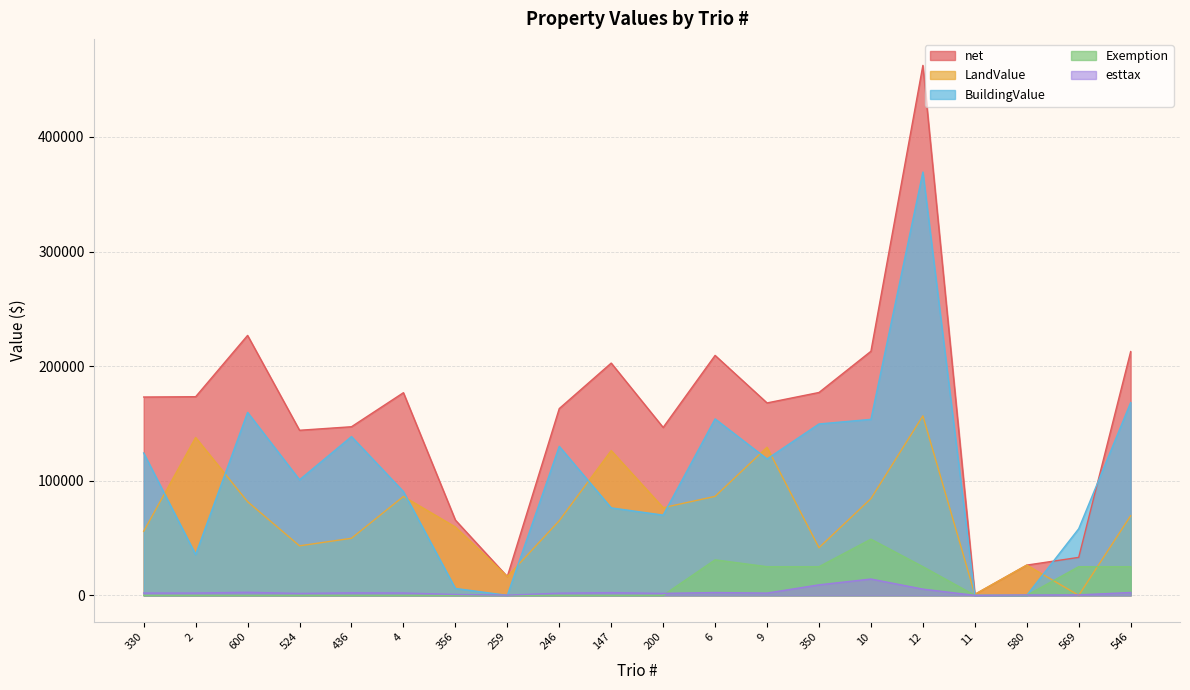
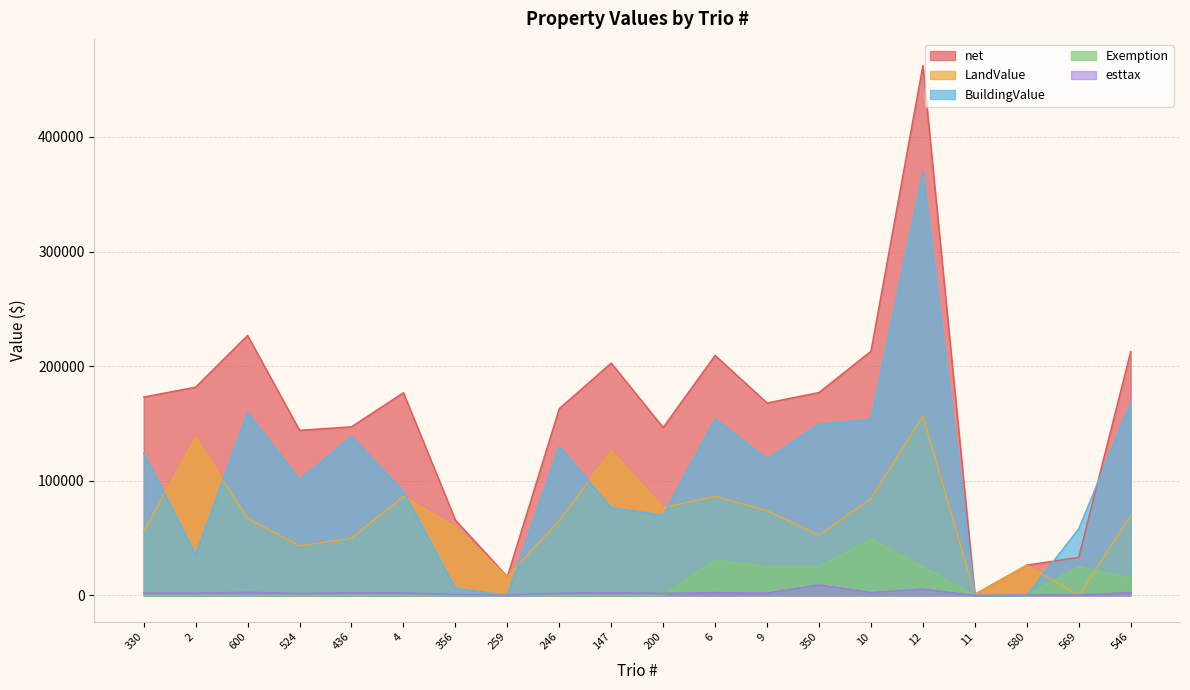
net, 2: 173000 -> 182000
LandValue, 600: 82000 -> 67000
LandValue, 9: 129000 -> 74000
LandValue, 350: 42000 -> 52000
esttax, 10: 14000 -> 3000
Exemption, 546: 25000 -> 15000
